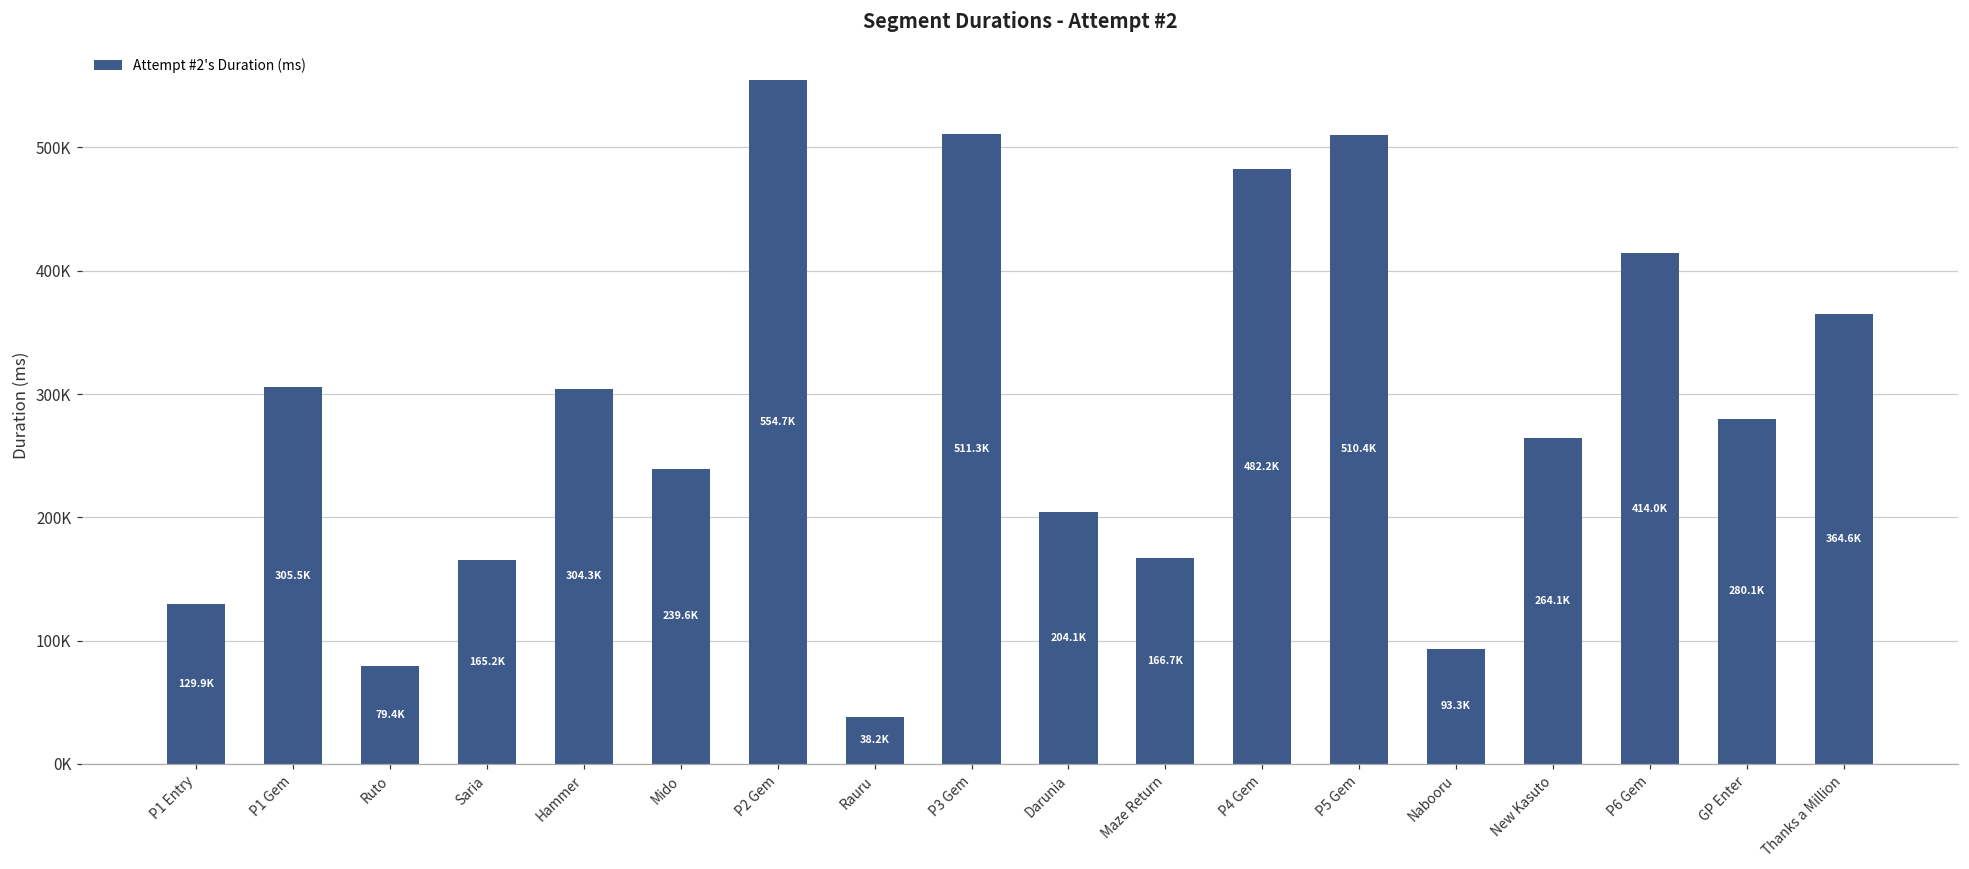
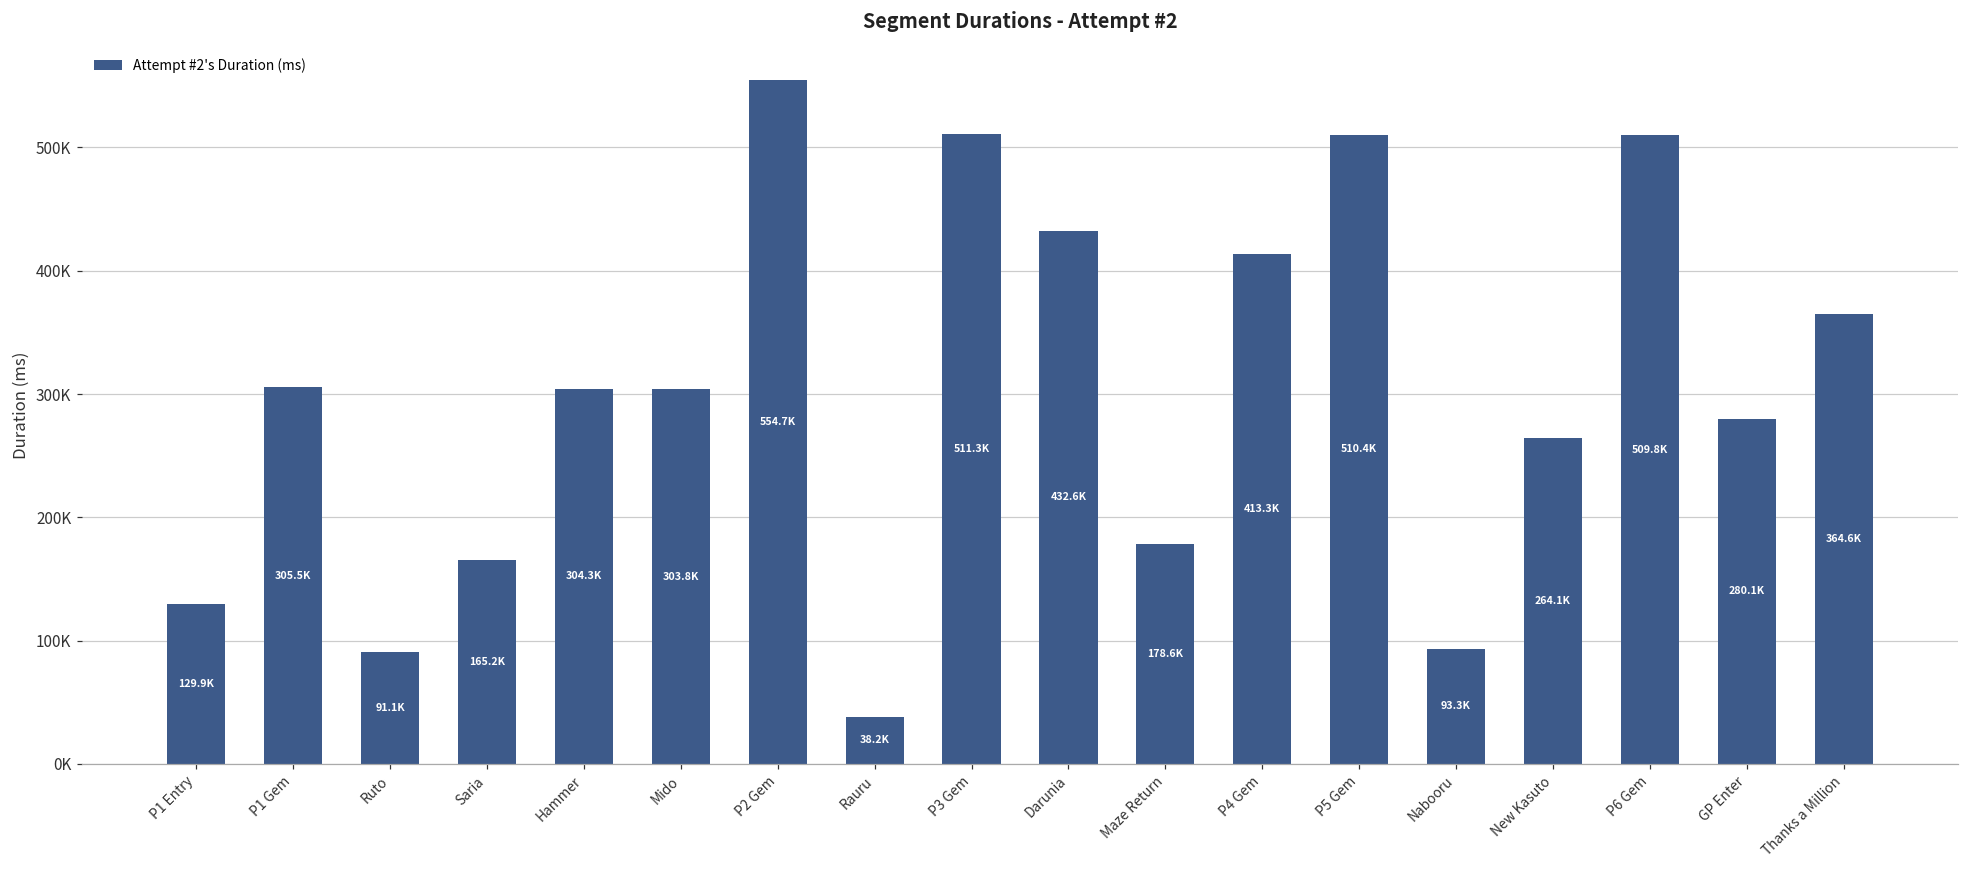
Ruto: 79.4K -> 91.1K
Mido: 239.6K -> 303.8K
Darunia: 204.1K -> 432.6K
Maze Return: 166.7K -> 178.6K
P4 Gem: 482.2K -> 413.3K
P6 Gem: 414.0K -> 509.8K
